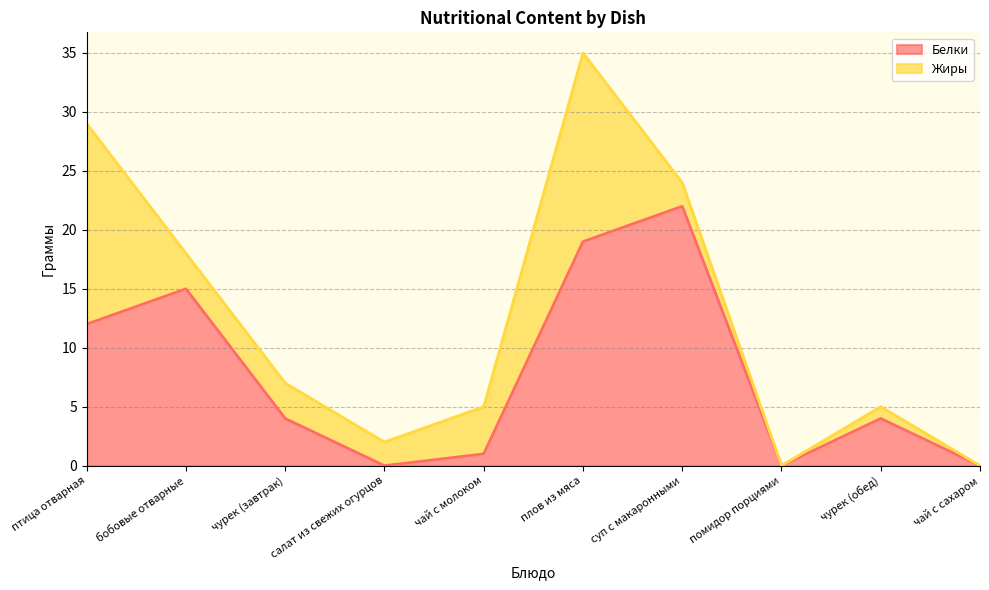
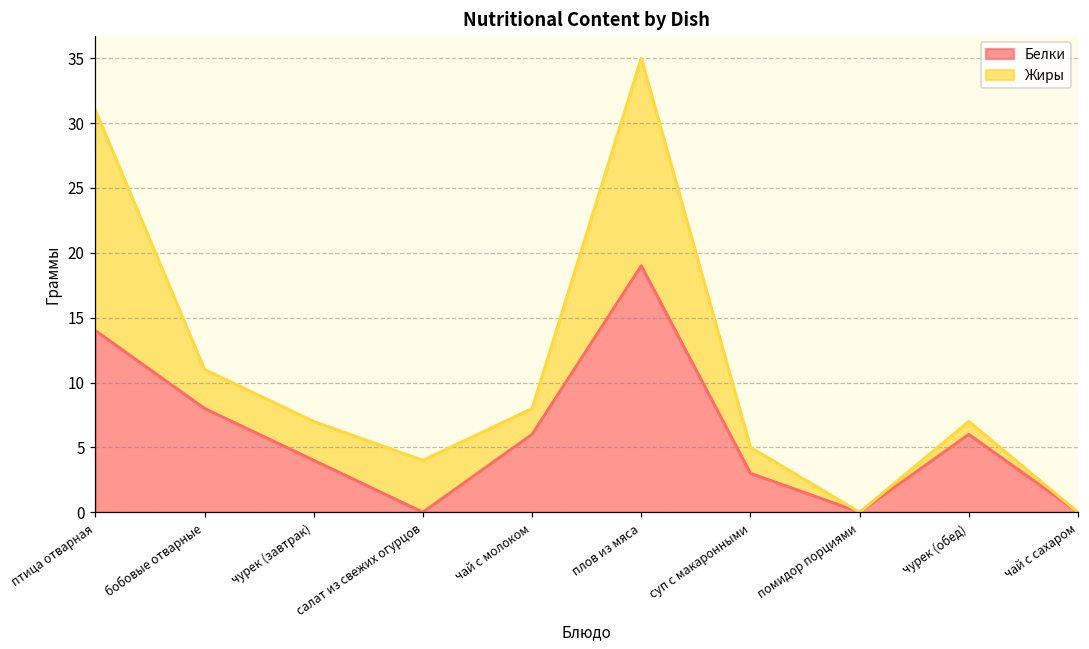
Белки, птица отварная: 12 -> 14
Белки, бобовые отварные: 15 -> 8
Жиры, салат из свежих огурцов: 2 -> 4
Белки, чай с молоком: 1 -> 6
Жиры, чай с молоком: 4 -> 2
Белки, суп с макаронными: 22 -> 3
Белки, чурек (обед): 4 -> 6
